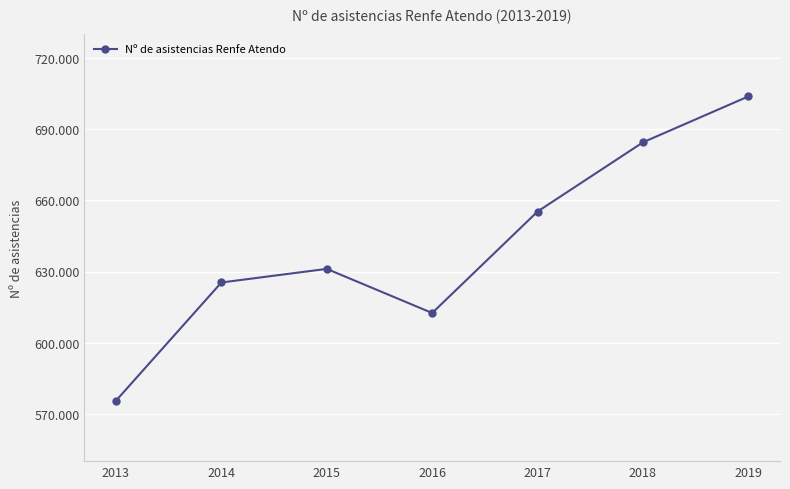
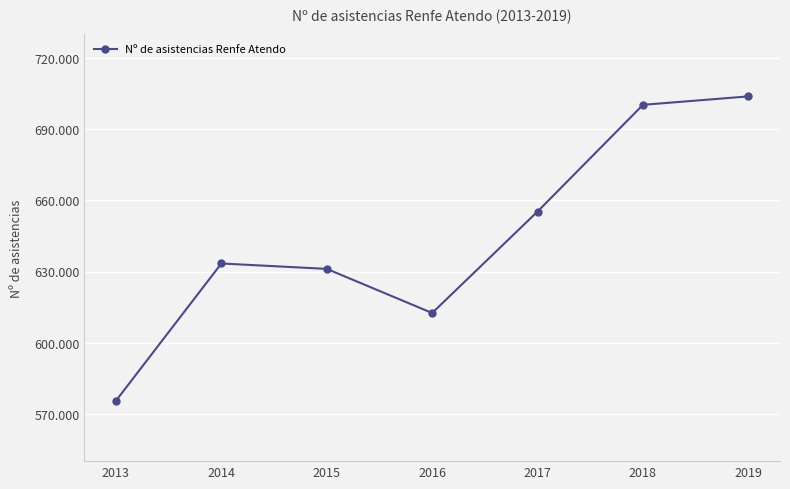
2014: 625 -> 633
2018: 684 -> 700
